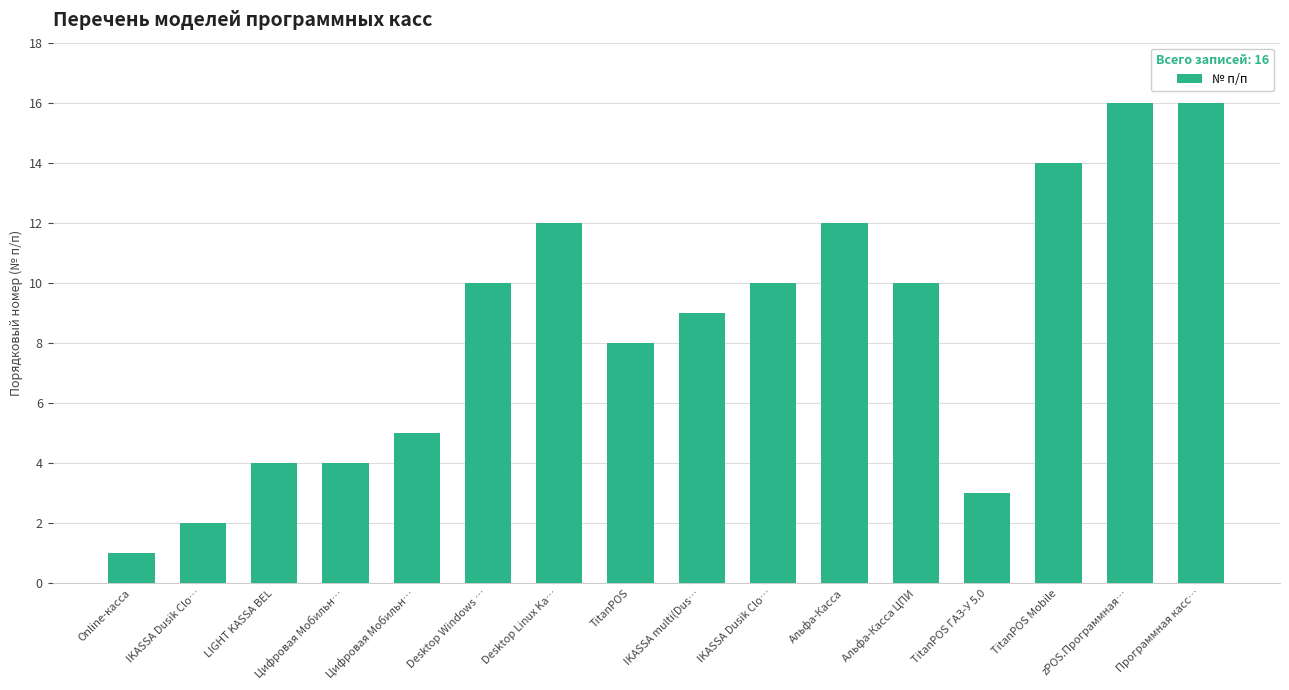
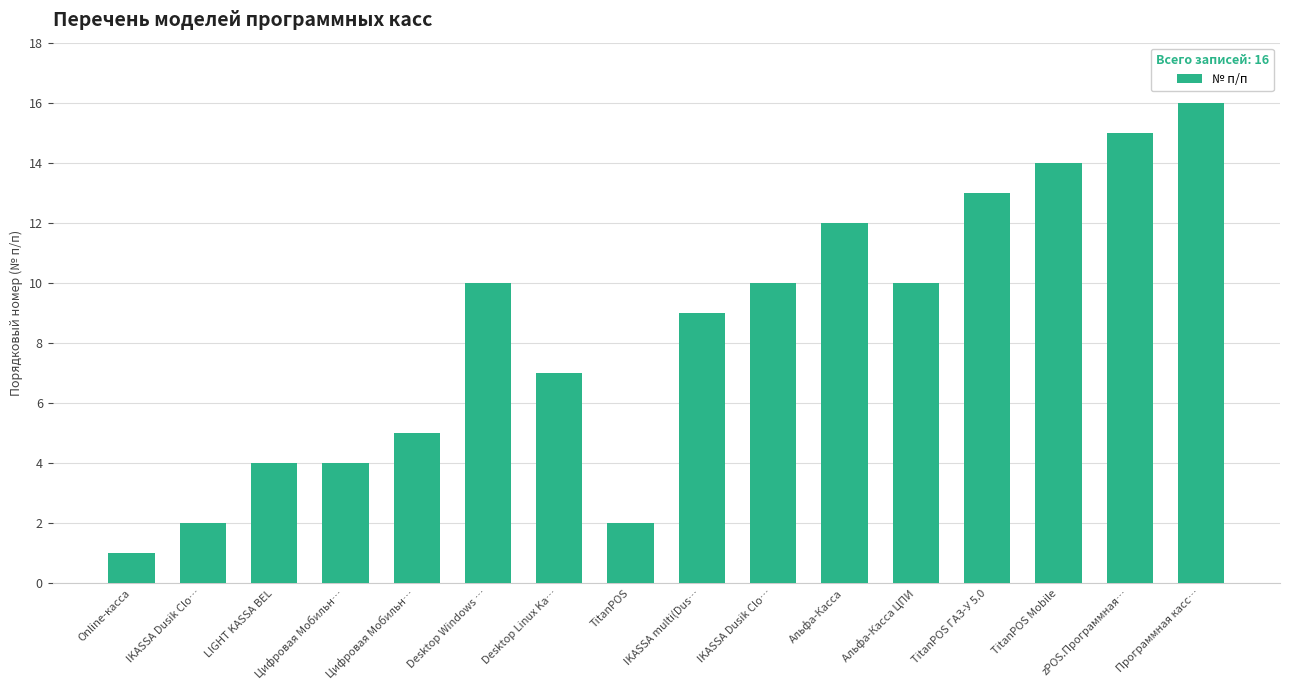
Desktop Linux Ka…: 12 -> 7
TitanPOS: 8 -> 2
TitanPOS ГАЗ-У 5.0: 3 -> 13
zPOS.Программная…: 16 -> 15
